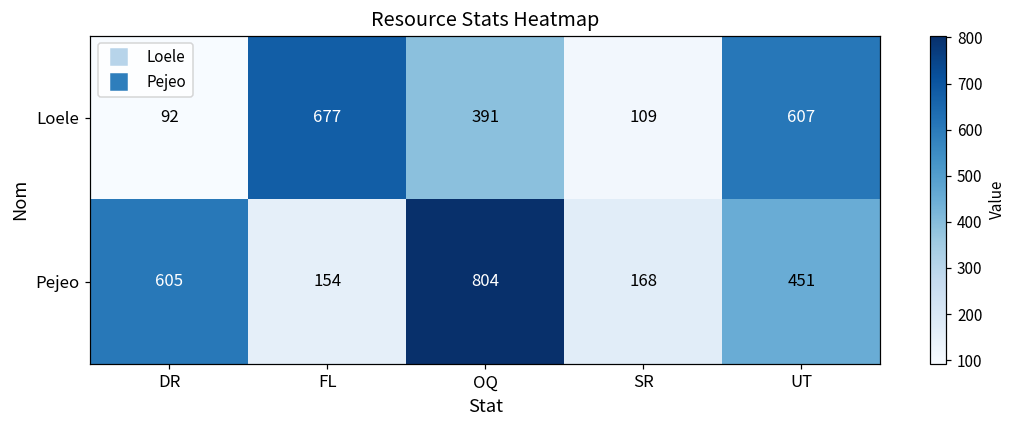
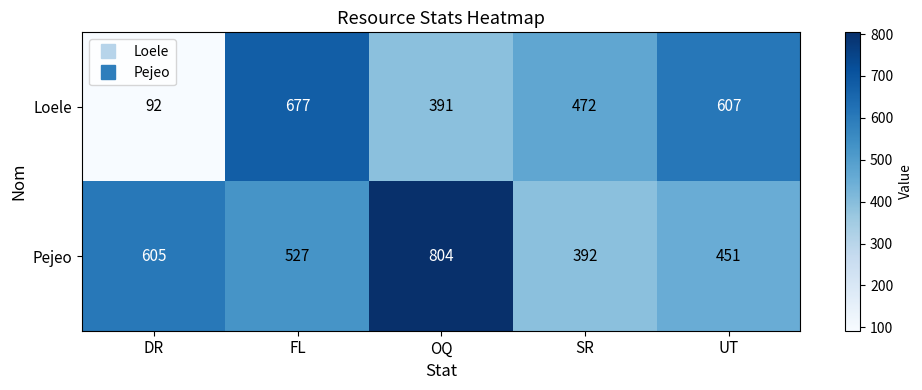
Loele, SR: 109 -> 472
Pejeo, FL: 154 -> 527
Pejeo, SR: 168 -> 392
